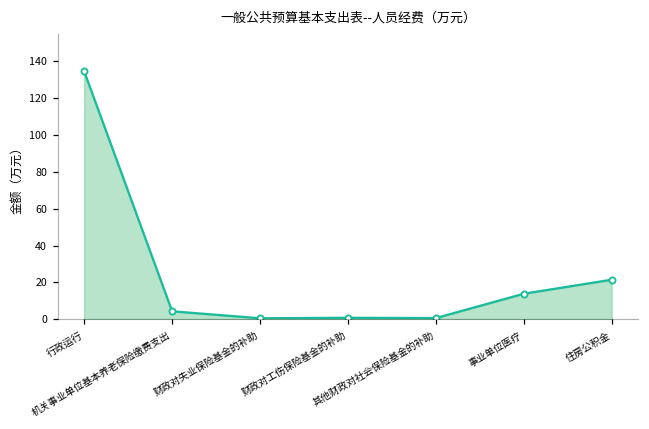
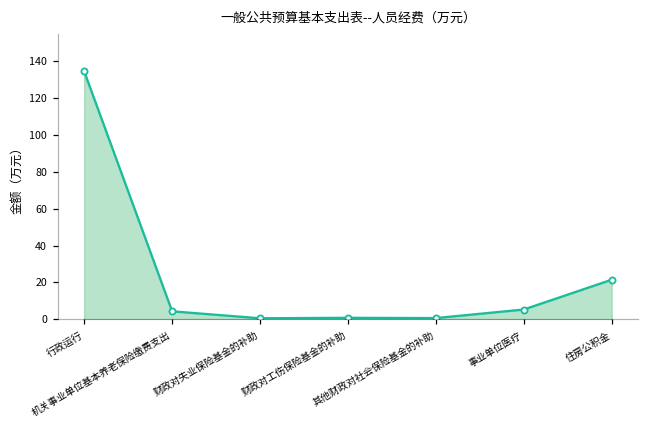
事业单位医疗: 14 -> 5
